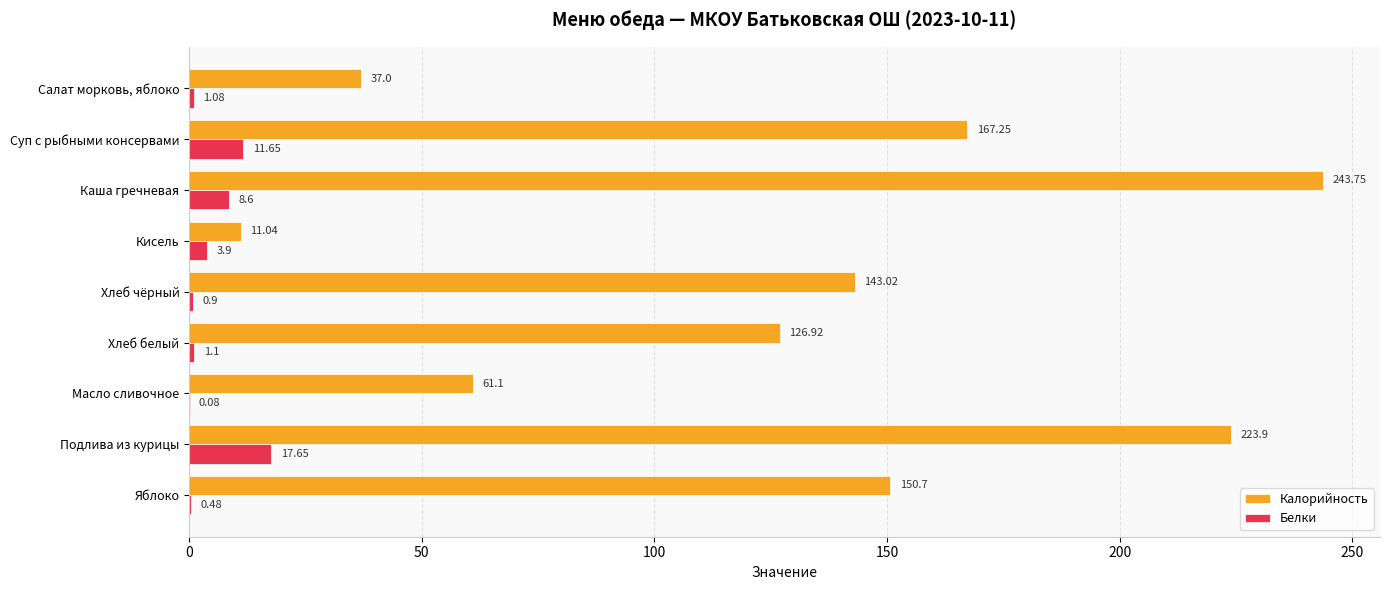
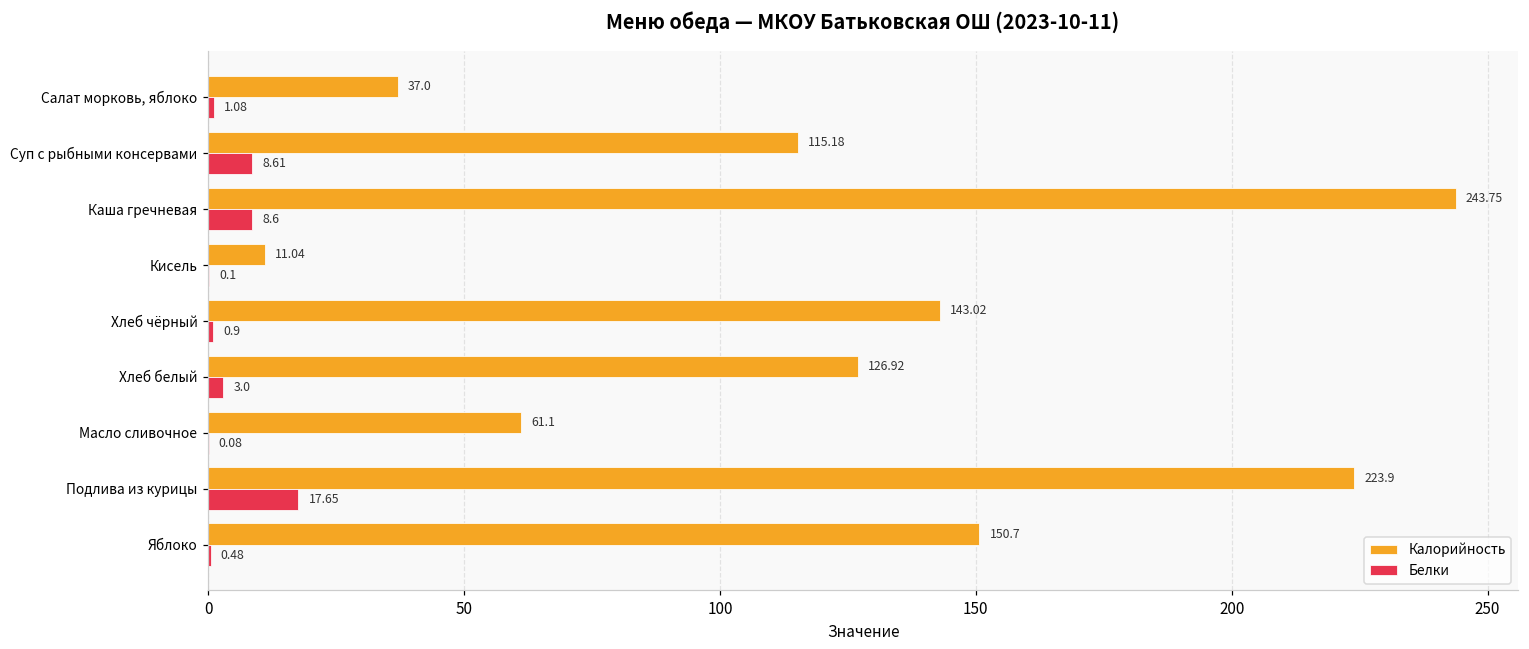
Калорийность, Суп с рыбными консервами: 167.25 -> 115.18
Белки, Суп с рыбными консервами: 11.65 -> 8.61
Белки, Кисель: 3.9 -> 0.1
Белки, Хлеб белый: 1.1 -> 3.0
